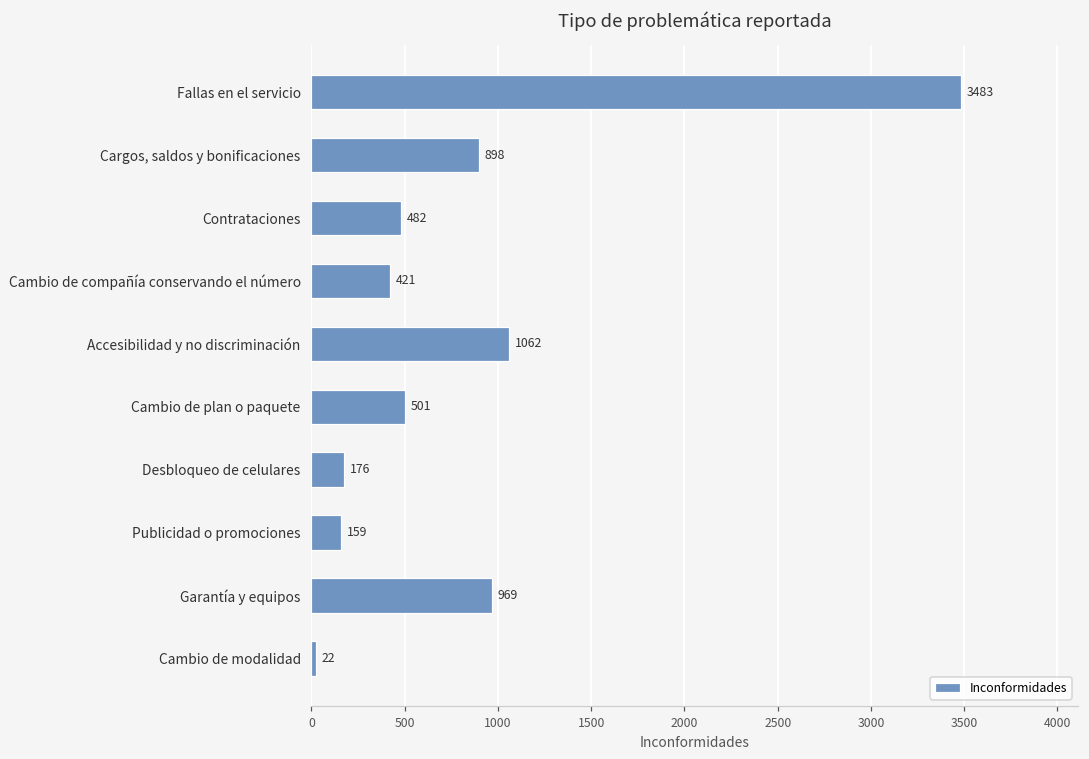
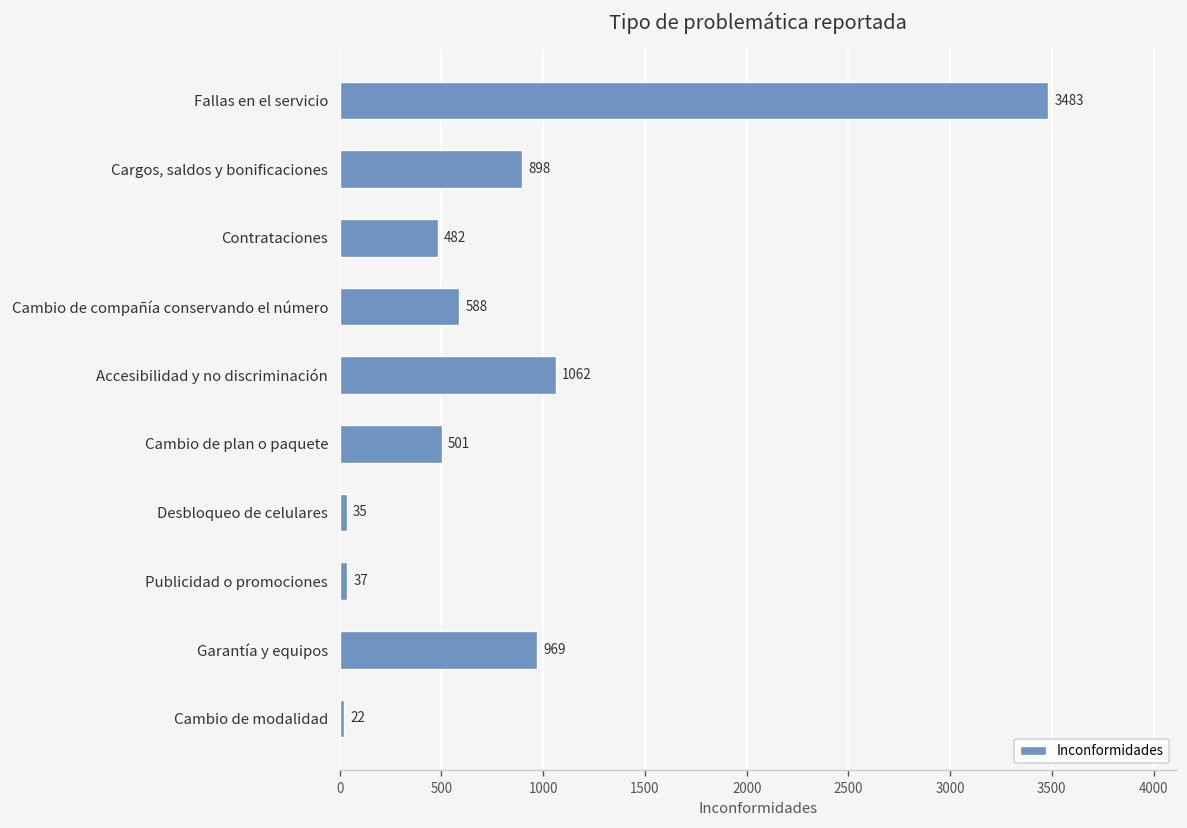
Cambio de compañía conservando el número: 421 -> 588
Desbloqueo de celulares: 176 -> 35
Publicidad o promociones: 159 -> 37
